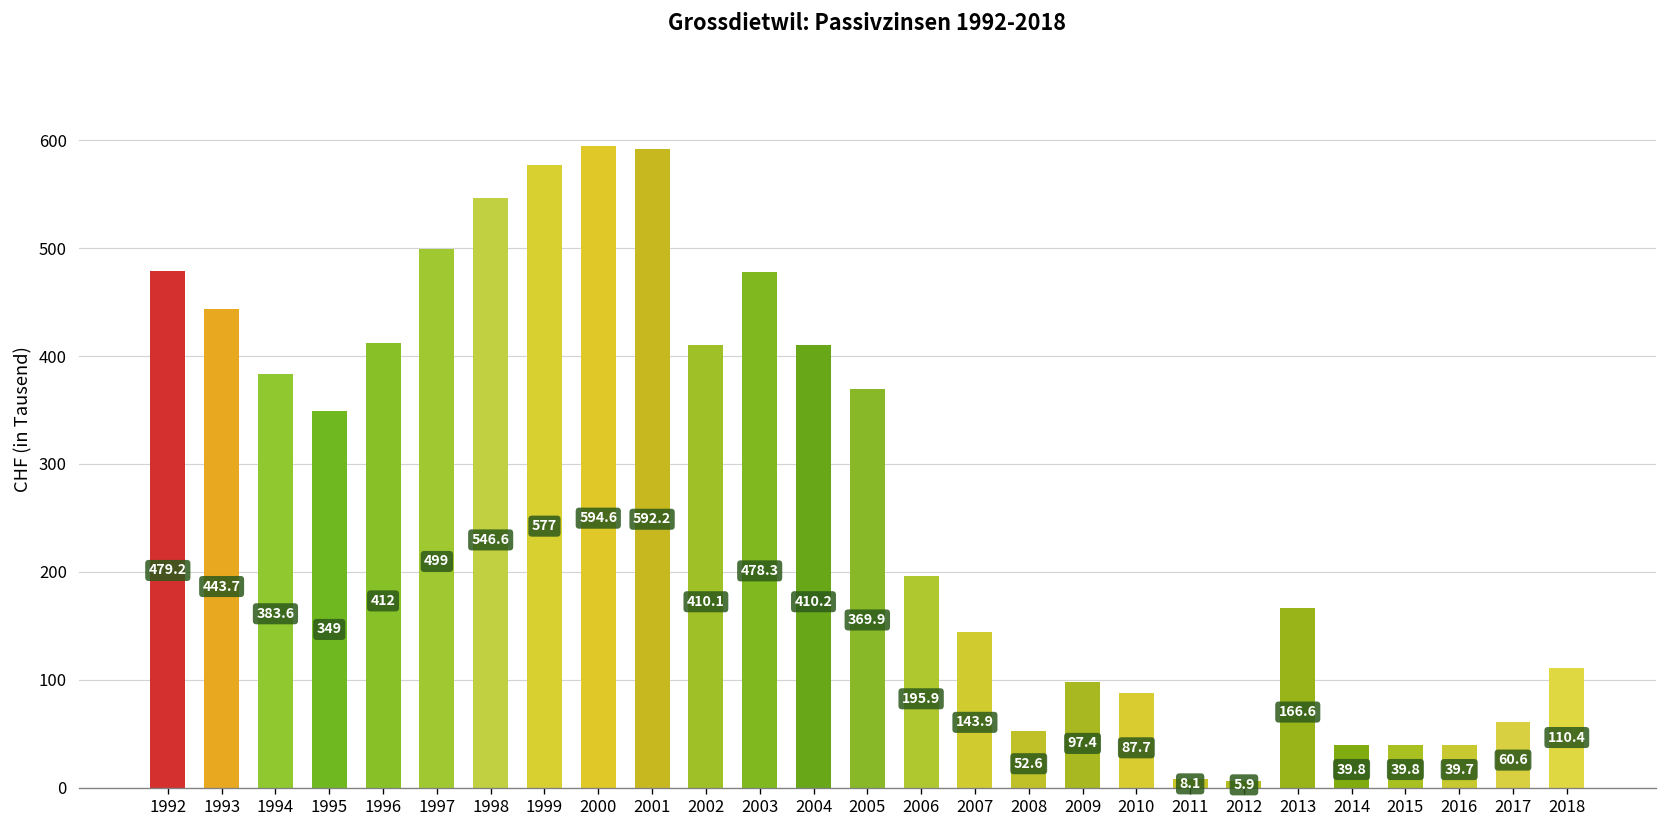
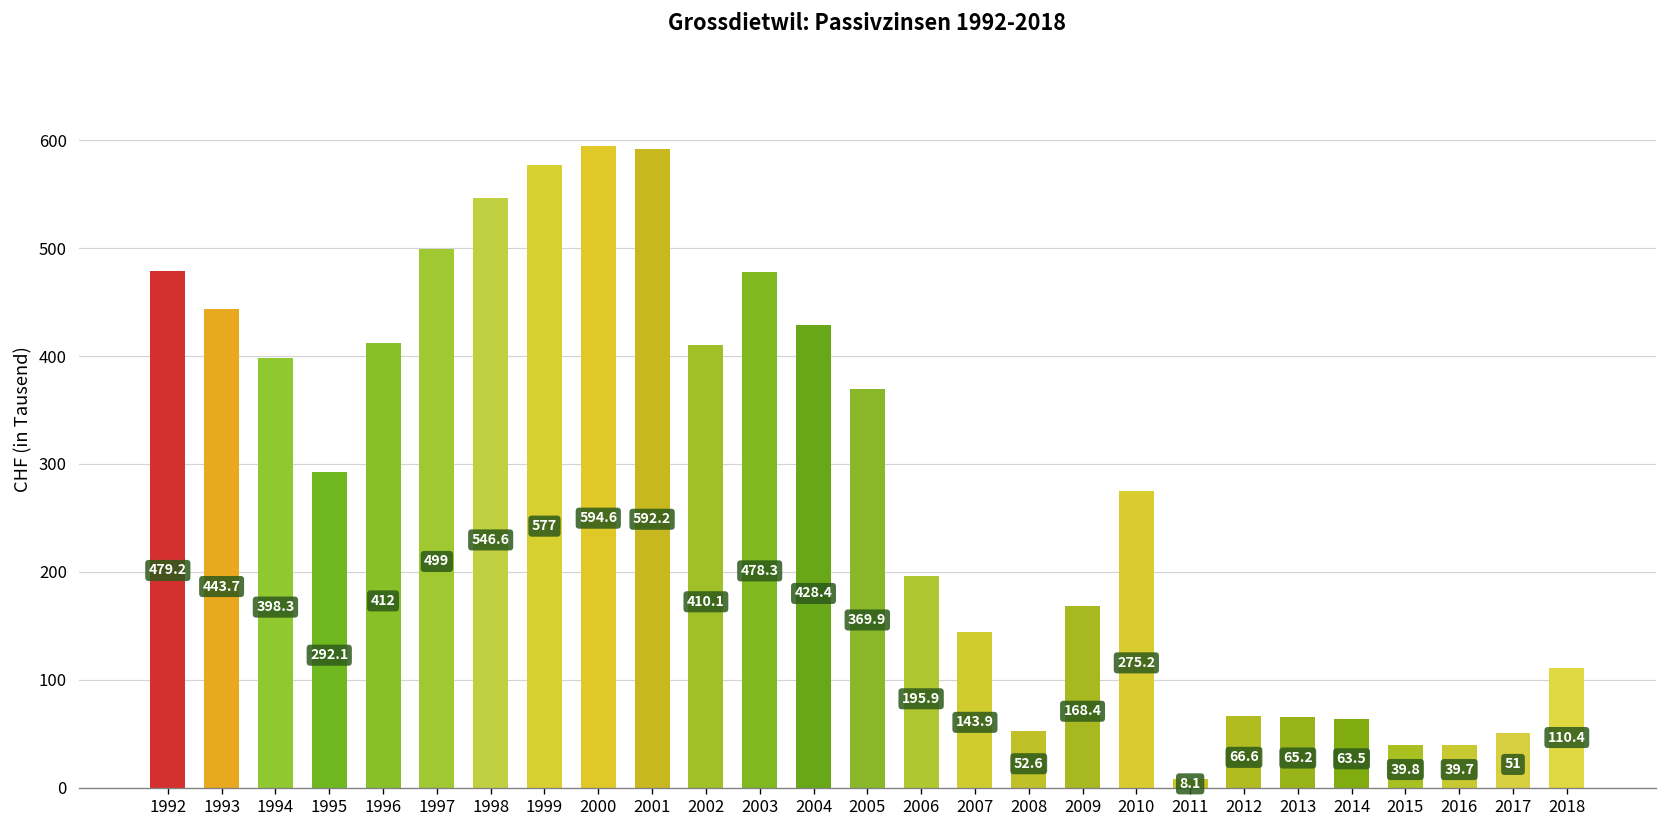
1994: 383.6 -> 398.3
1995: 349 -> 292.1
2004: 410.2 -> 428.4
2009: 97.4 -> 168.4
2010: 87.7 -> 275.2
2012: 5.9 -> 66.6
2013: 166.6 -> 65.2
2014: 39.8 -> 63.5
2017: 60.6 -> 51
